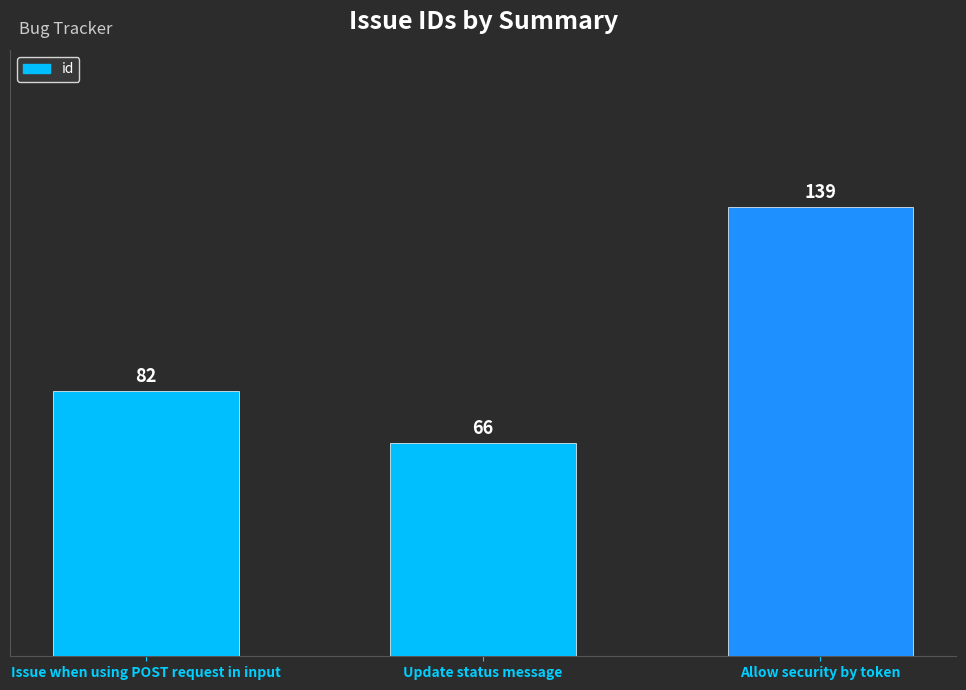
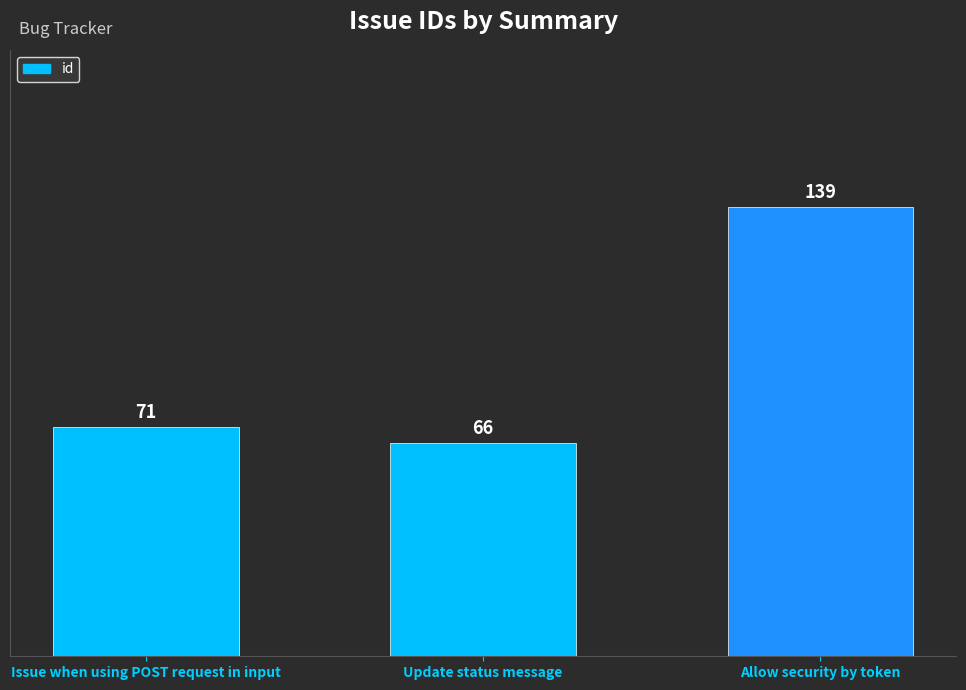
Issue when using POST request in input: 82 -> 71
